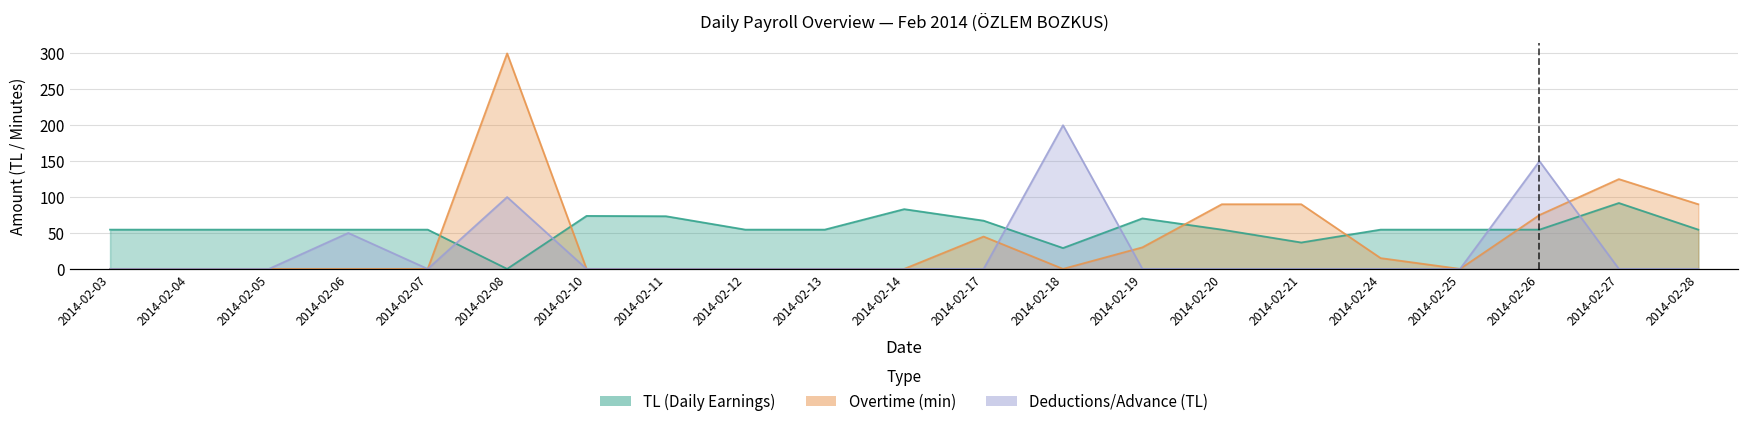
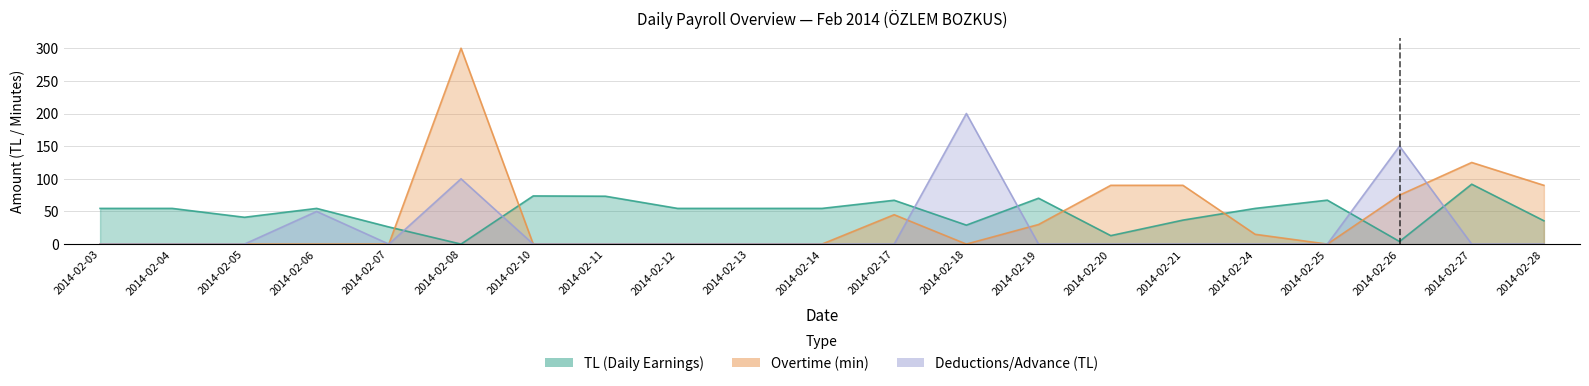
TL (Daily Earnings), 2014-02-05: 50 -> 40
TL (Daily Earnings), 2014-02-07: 50 -> 30
TL (Daily Earnings), 2014-02-14: 80 -> 50
TL (Daily Earnings), 2014-02-20: 50 -> 10
TL (Daily Earnings), 2014-02-25: 50 -> 70
TL (Daily Earnings), 2014-02-26: 50 -> 0
TL (Daily Earnings), 2014-02-28: 50 -> 40
